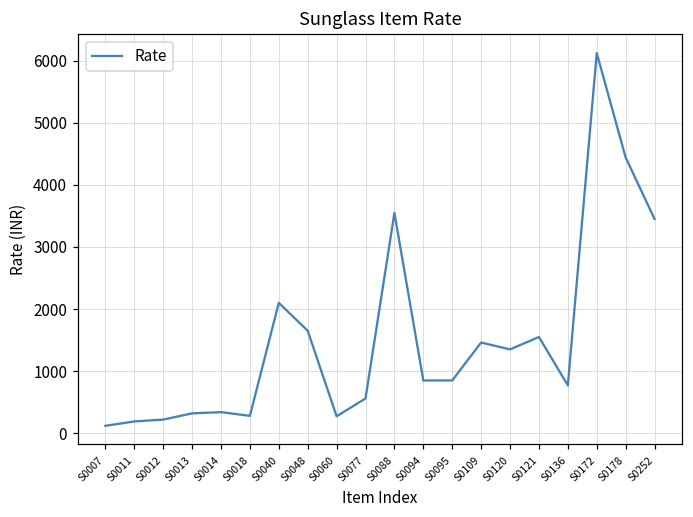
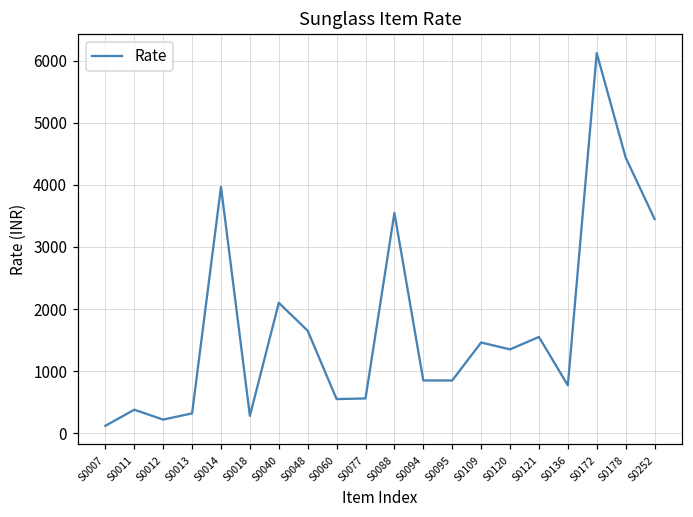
S0011: 200 -> 400
S0014: 300 -> 4000
S0060: 300 -> 600
